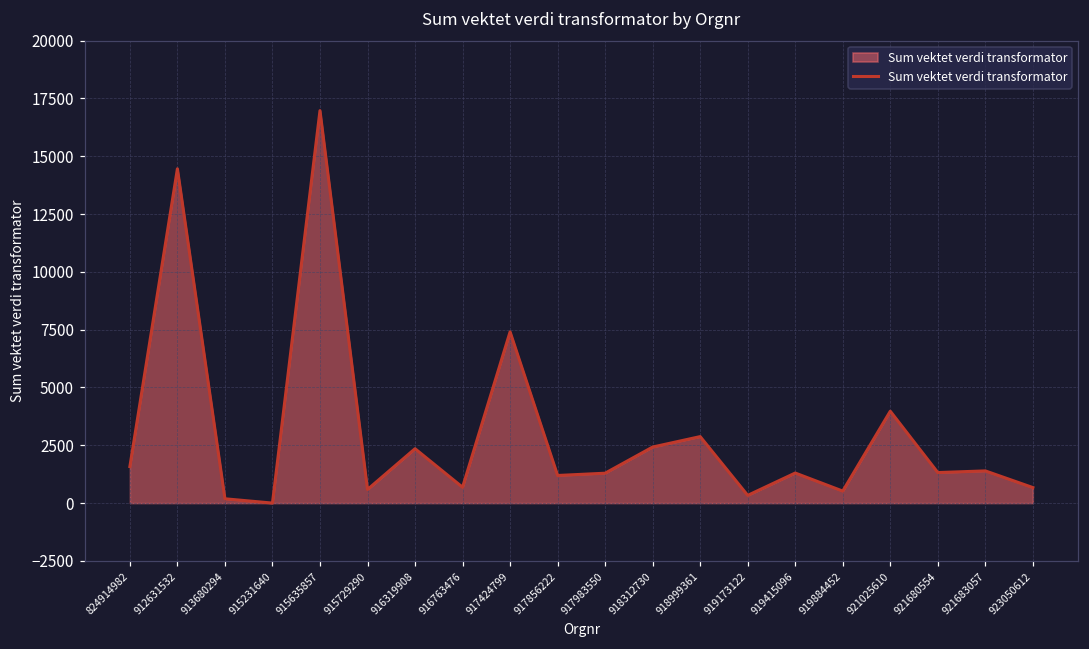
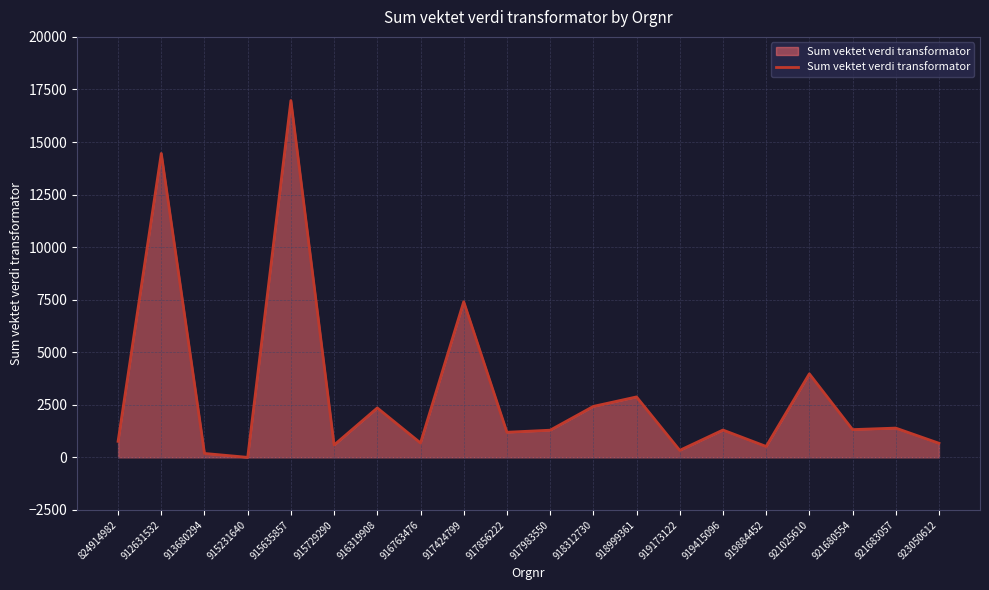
824914982: 1600 -> 800
